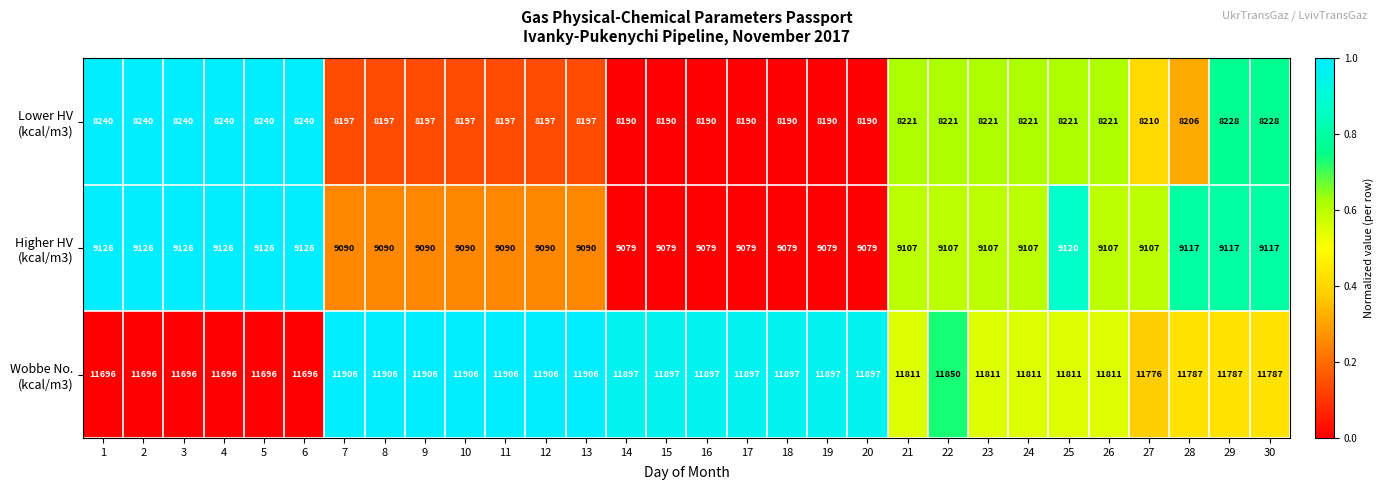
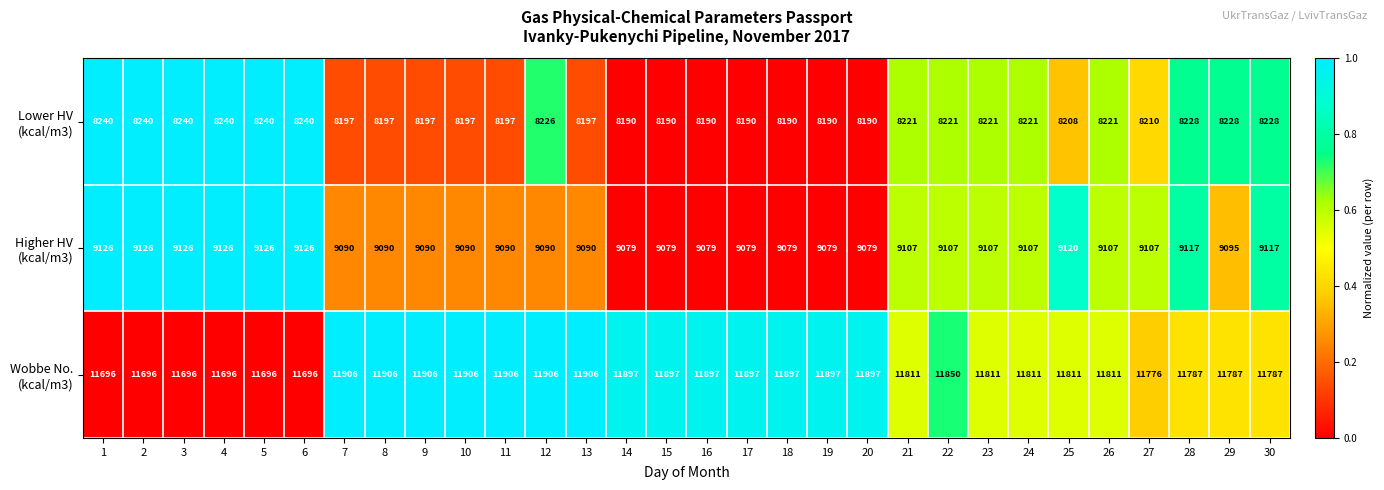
Lower HV (kcal/m3), 12: 8197 -> 8226
Lower HV (kcal/m3), 25: 8221 -> 8208
Lower HV (kcal/m3), 28: 8206 -> 8228
Higher HV (kcal/m3), 29: 9117 -> 9095
